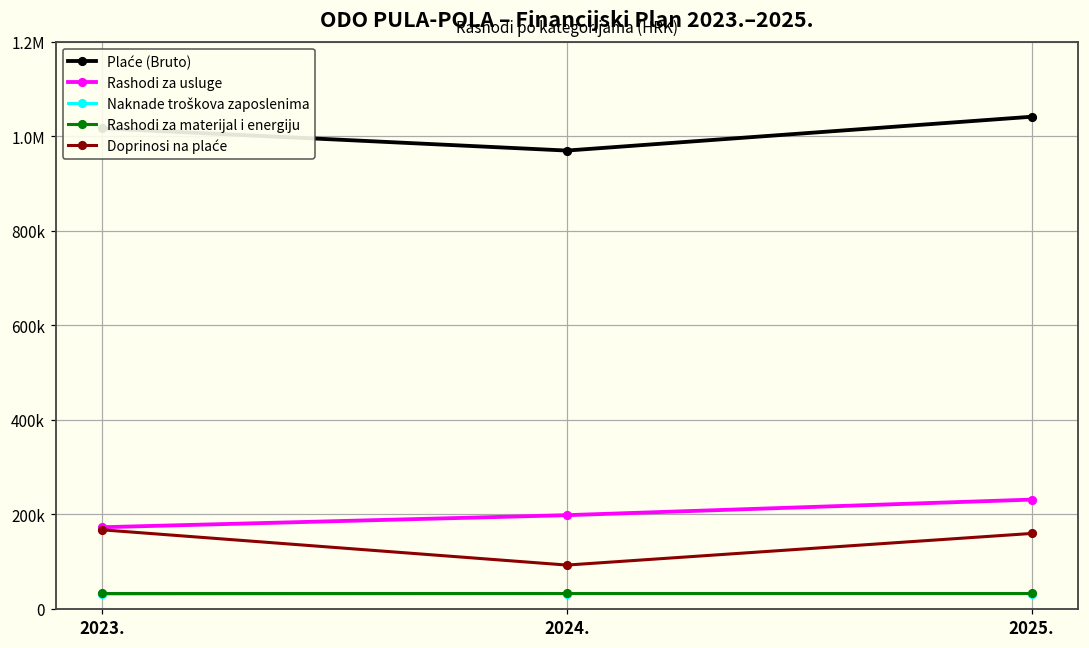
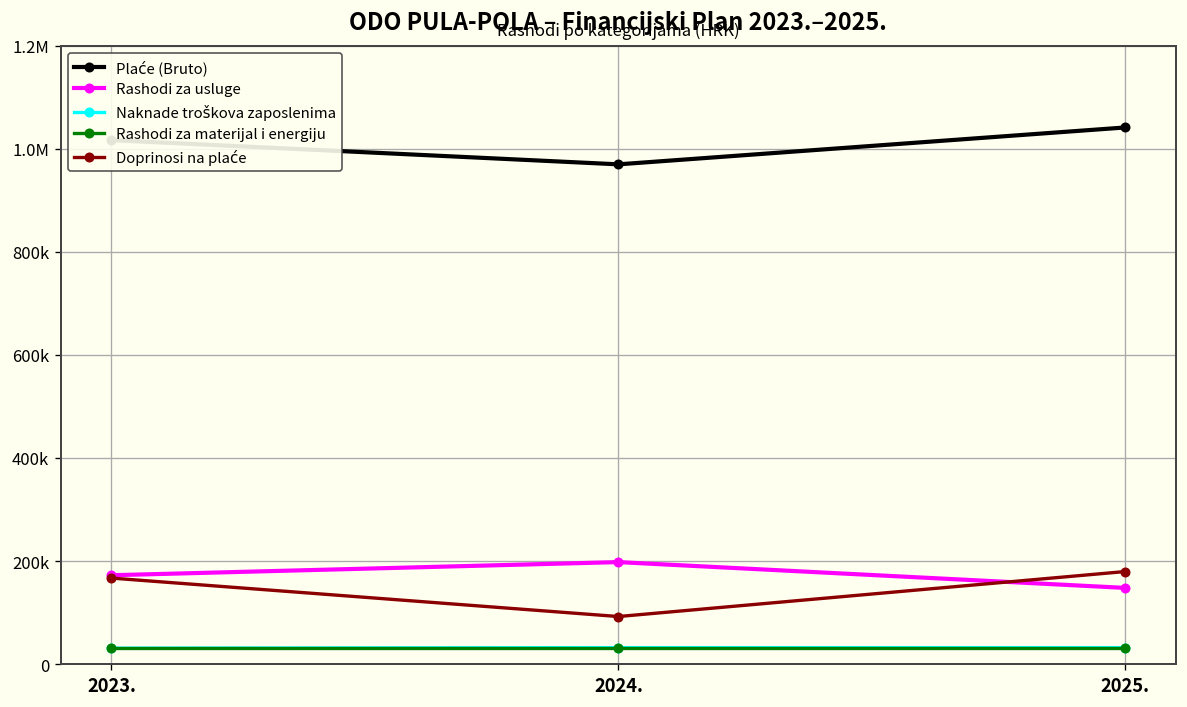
Rashodi za usluge, 2025.: 230000 -> 150000
Doprinosi na plaće, 2025.: 160000 -> 180000
